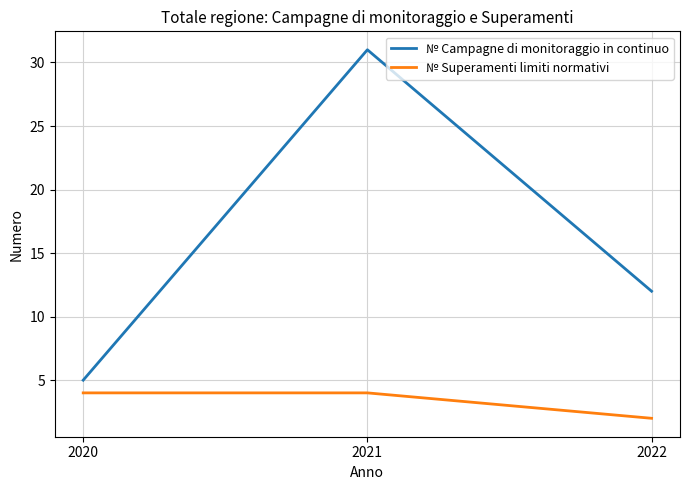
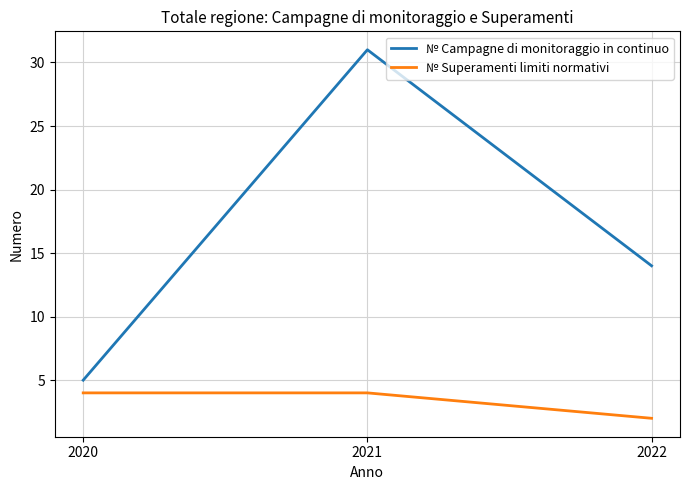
№ Campagne di monitoraggio in continuo, 2022: 12 -> 14
